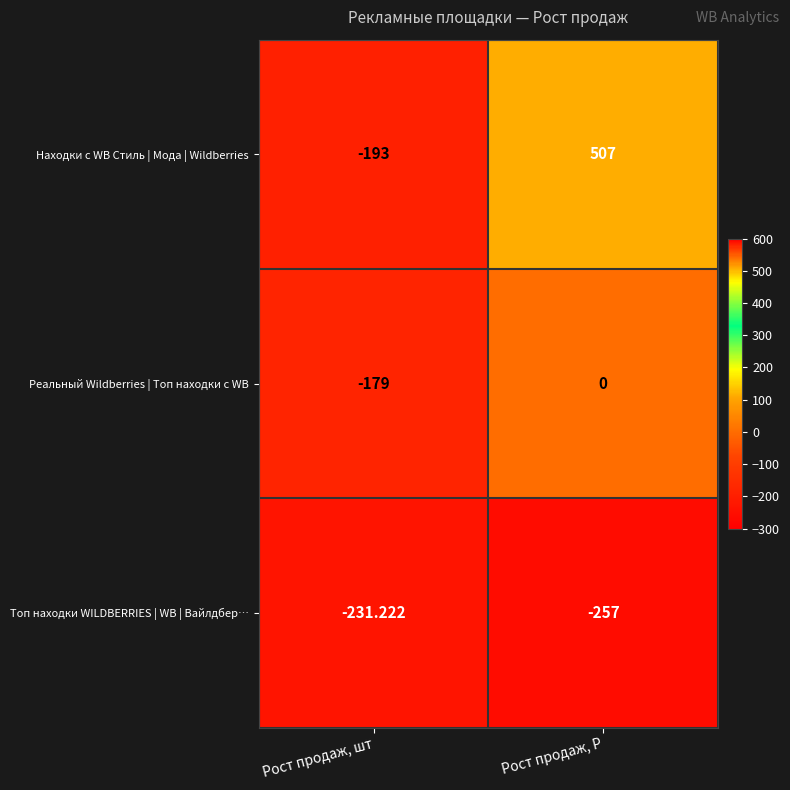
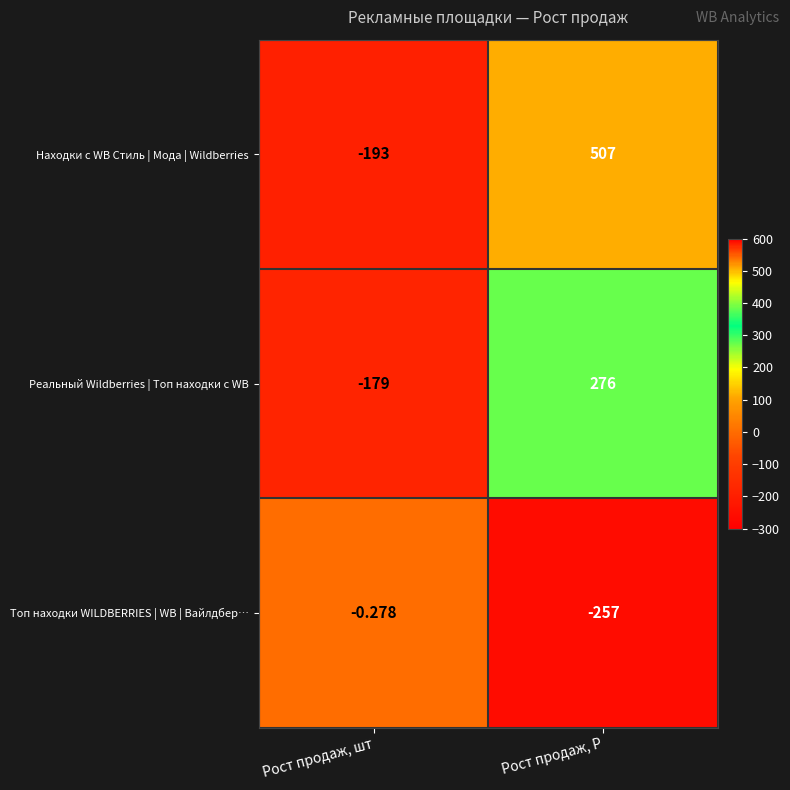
Реальный Wildberries | Топ находки с WB, Рост продаж, Р: 0 -> 276
Топ находки WILDBERRIES | WB | Вайлдбер…, Рост продаж, шт: -231.222 -> -0.278
